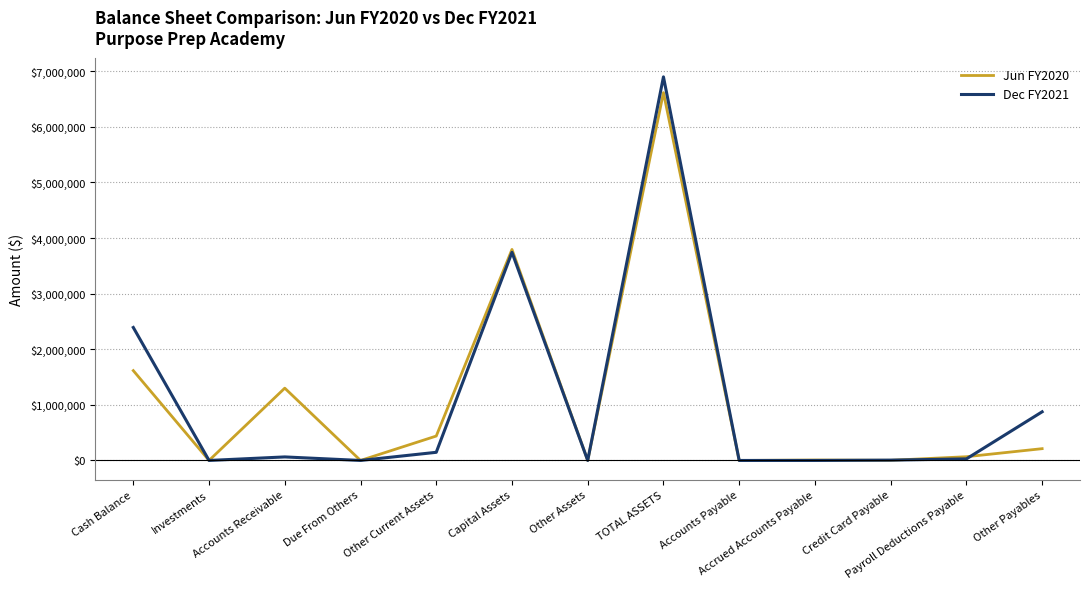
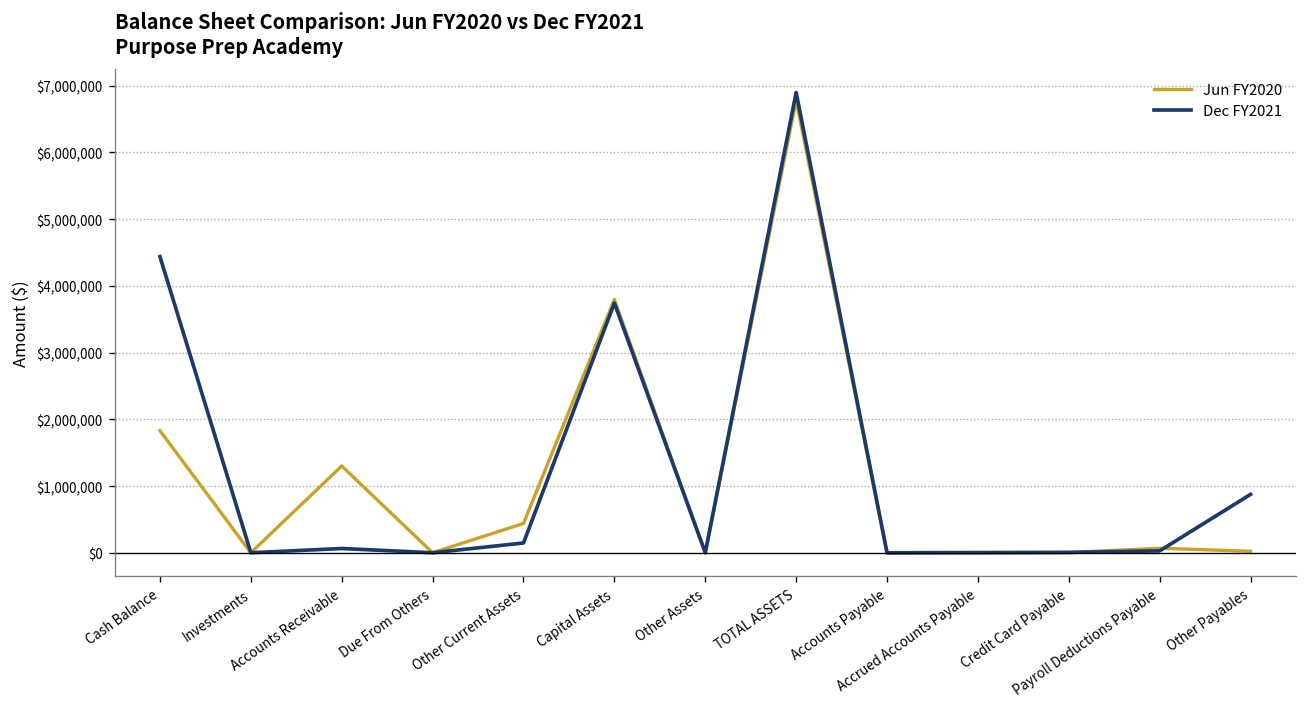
Jun FY2020, Cash Balance: $1,600,000 -> $1,800,000
Dec FY2021, Cash Balance: $2,400,000 -> $4,400,000
Jun FY2020, TOTAL ASSETS: $6,600,000 -> $6,800,000
Jun FY2020, Other Payables: $200,000 -> $0
